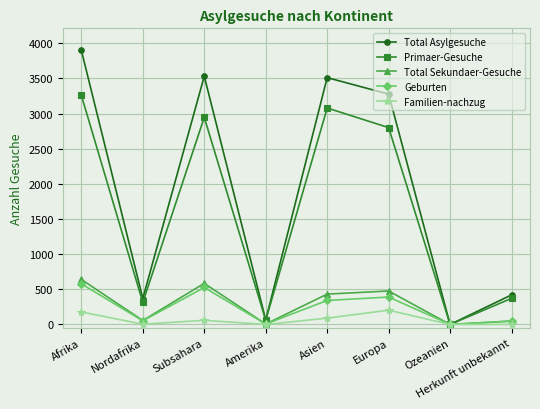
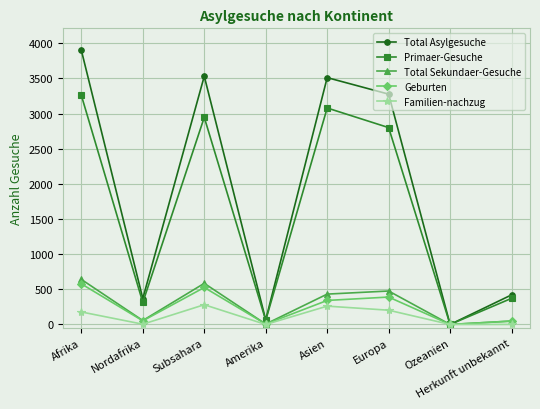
Familien-nachzug, Subsahara: 100 -> 300
Familien-nachzug, Asien: 100 -> 300
